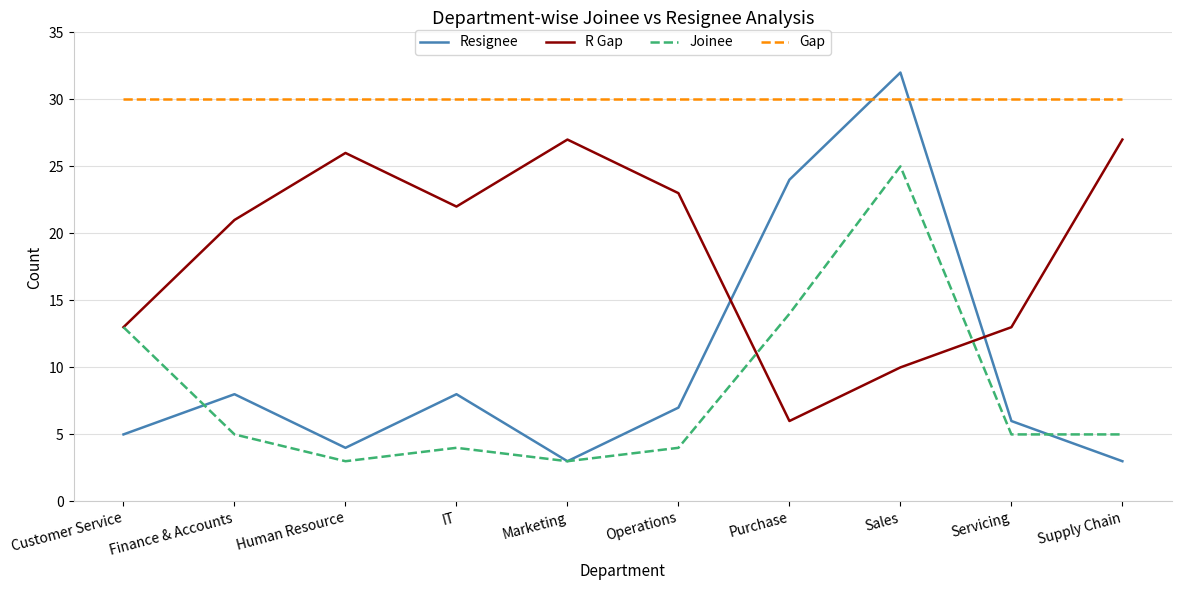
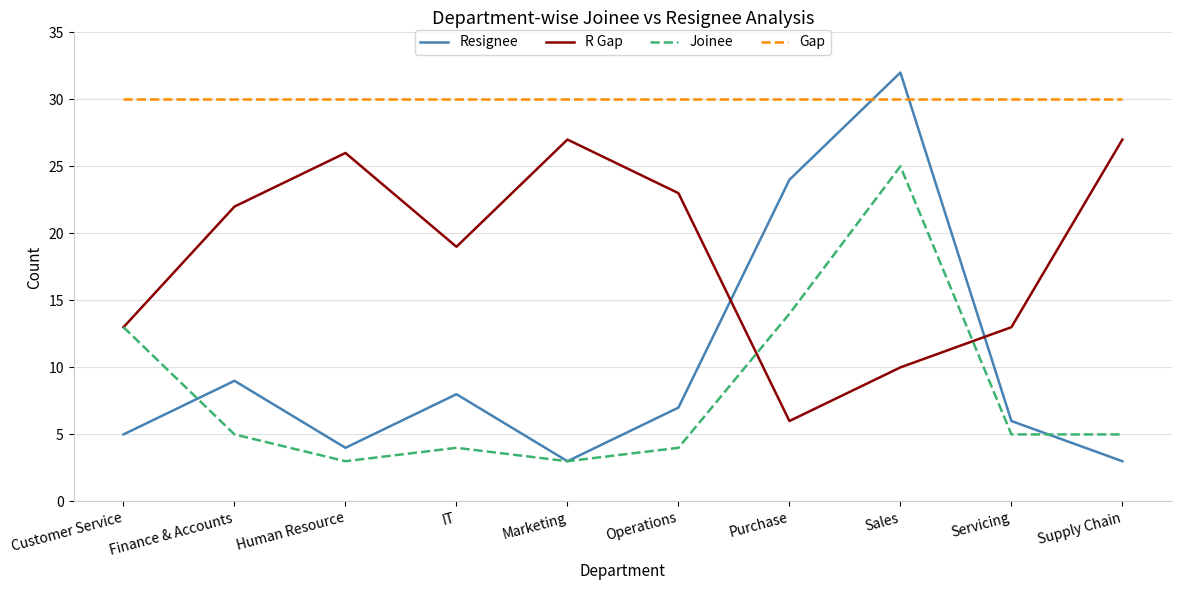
Resignee, Finance & Accounts: 8 -> 9
R Gap, Finance & Accounts: 21 -> 22
R Gap, IT: 22 -> 19
